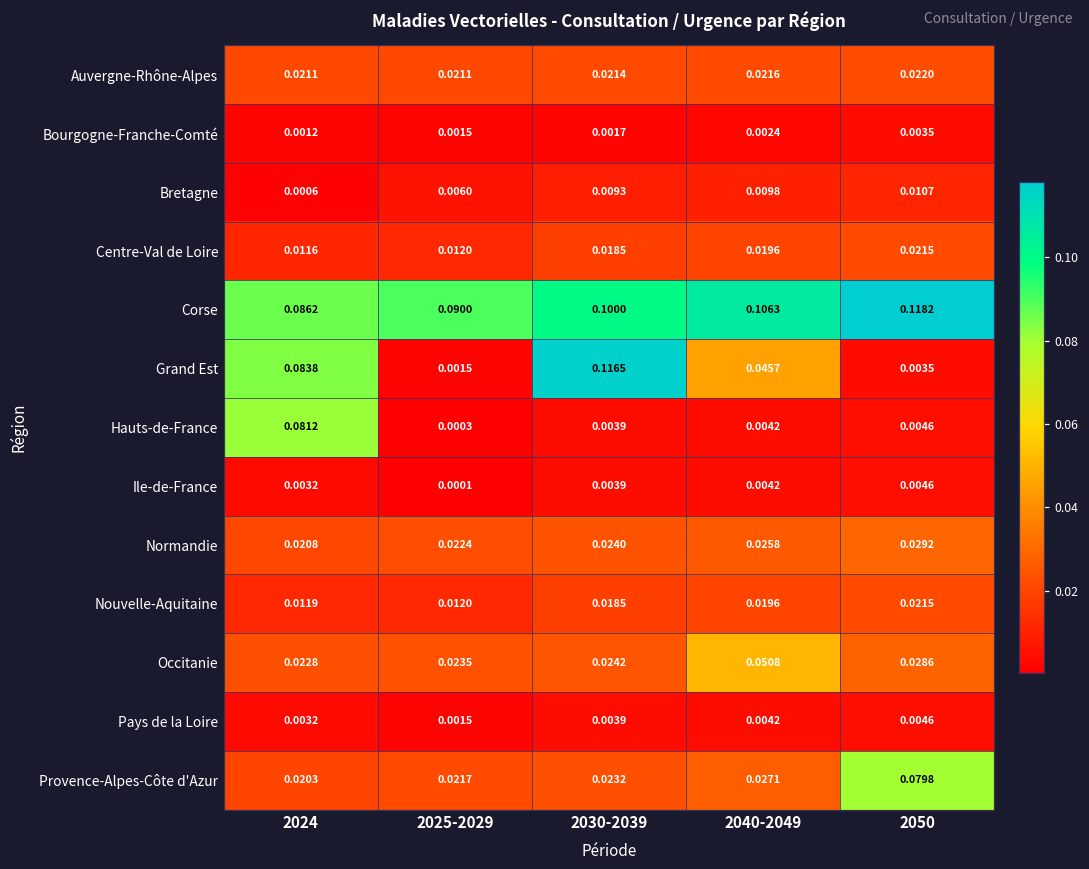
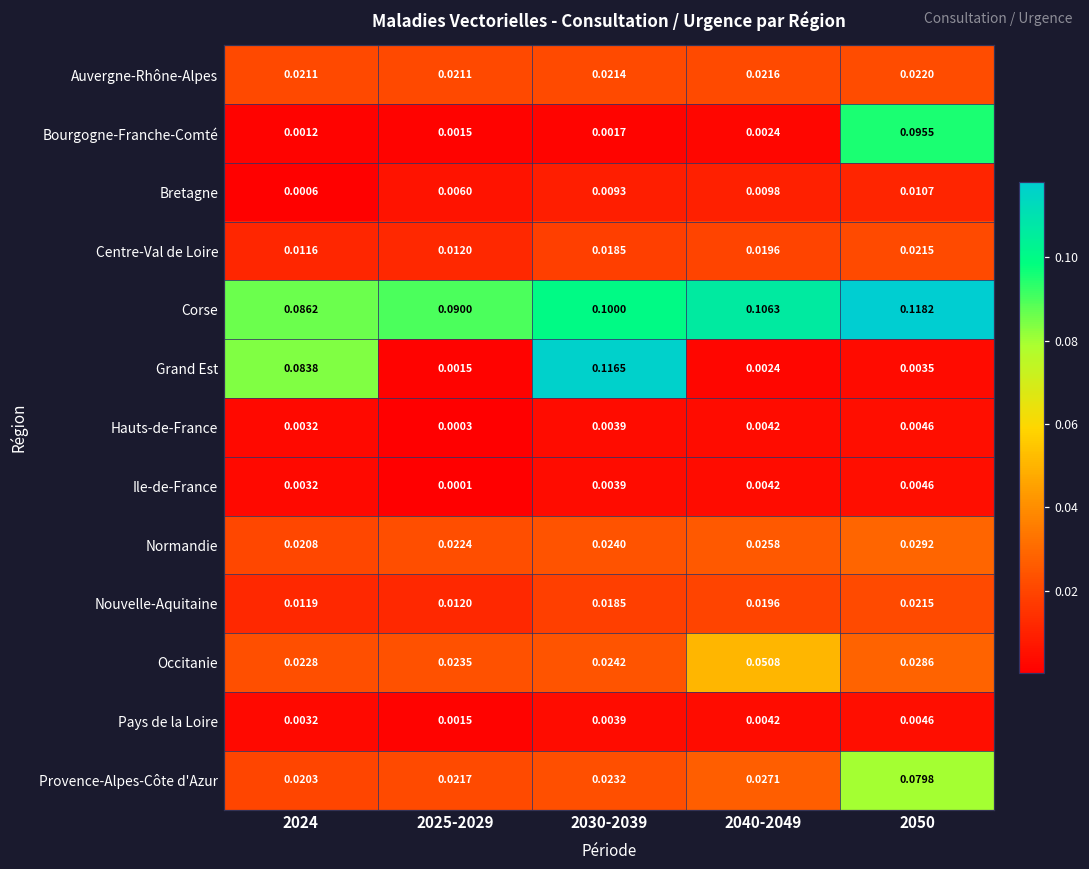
Bourgogne-Franche-Comté, 2050: 0.0035 -> 0.0955
Grand Est, 2040-2049: 0.0457 -> 0.0024
Hauts-de-France, 2024: 0.0812 -> 0.0032
